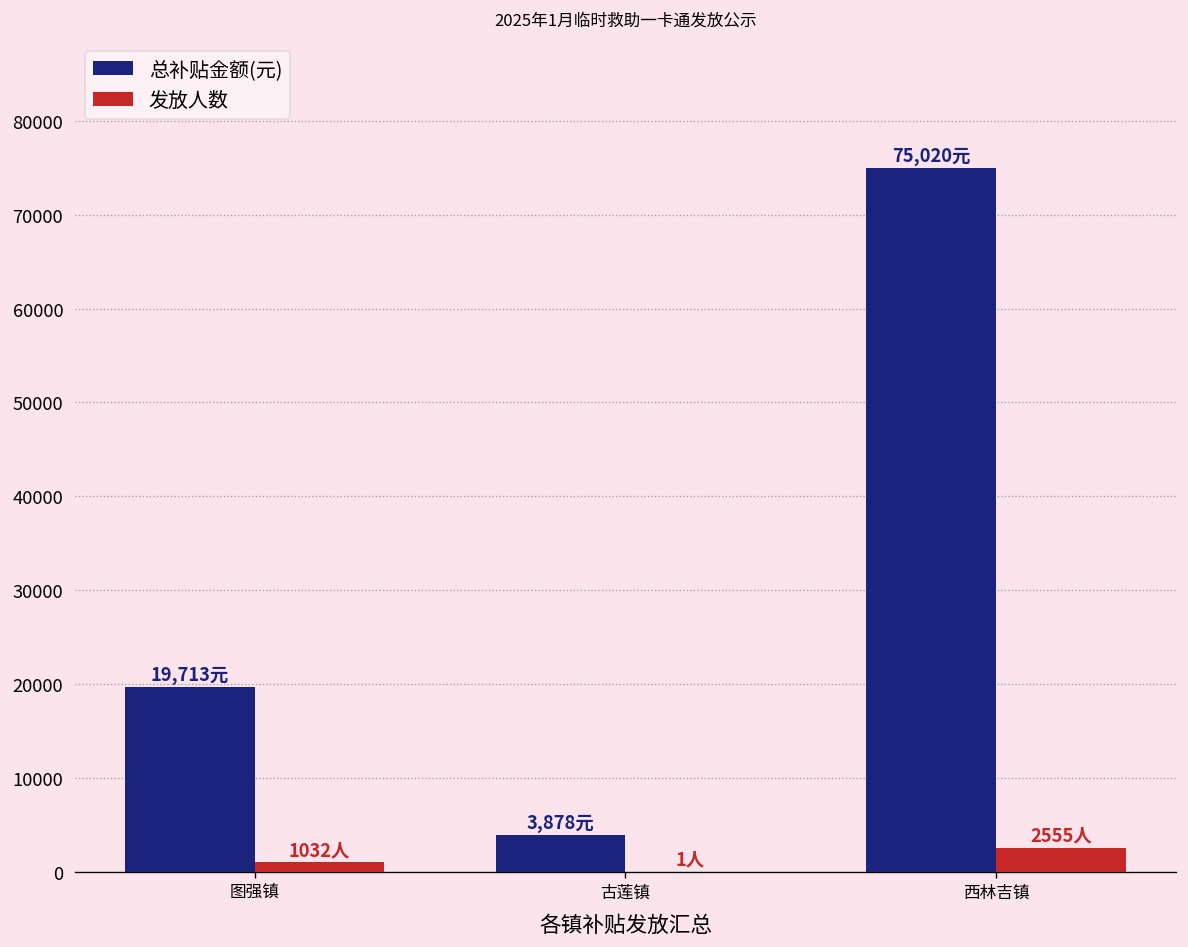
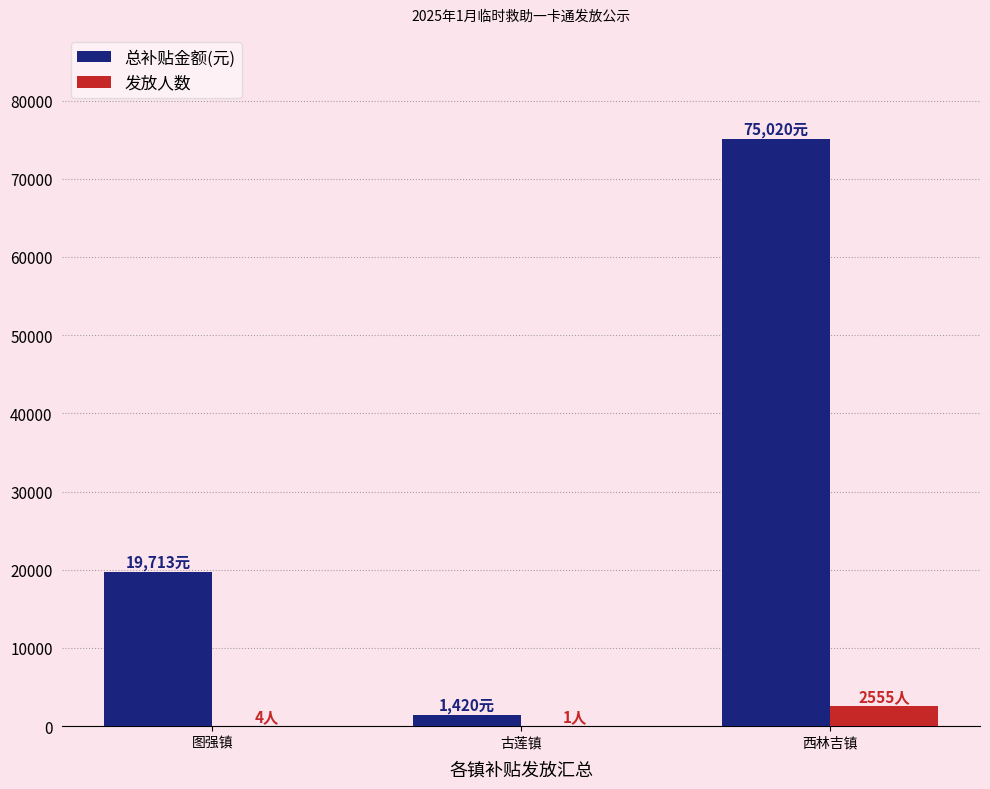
发放人数, 图强镇: 1032人 -> 4人
总补贴金额(元), 古莲镇: 3,878元 -> 1,420元
